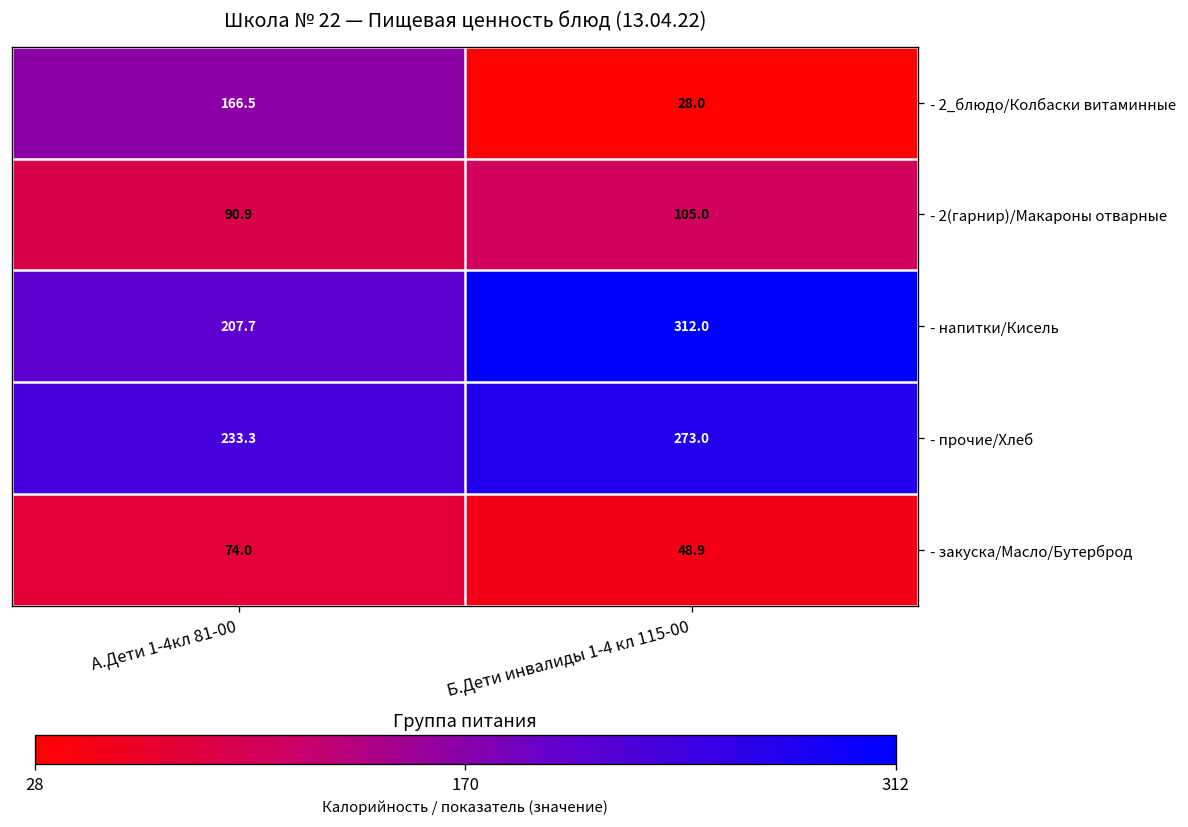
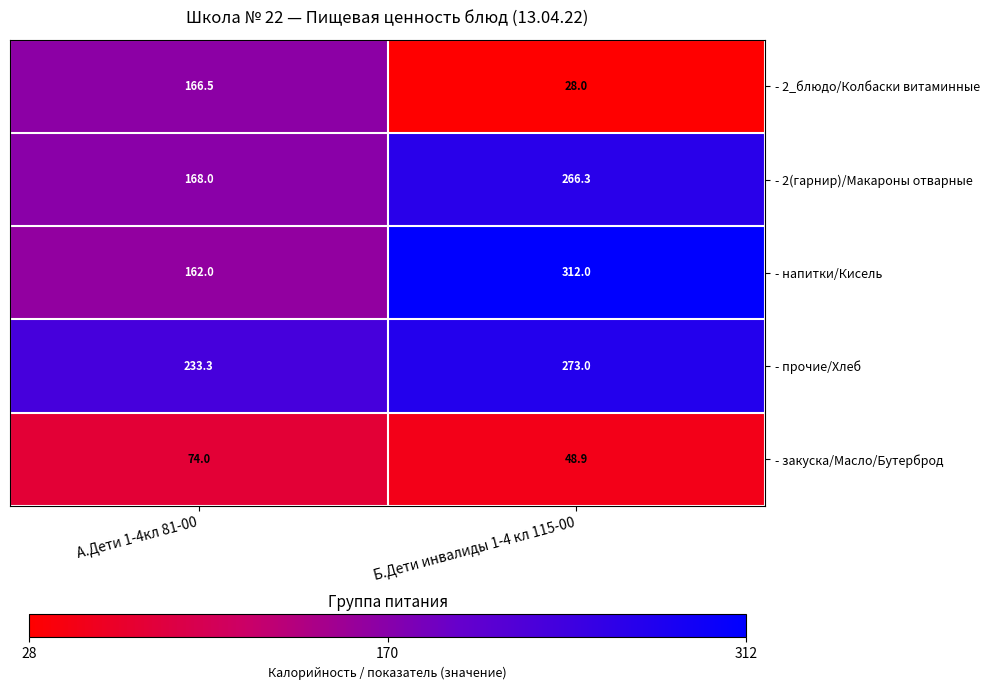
- 2(гарнир)/Макароны отварные, А.Дети 1-4кл 81-00: 90.9 -> 168.0
- 2(гарнир)/Макароны отварные, Б.Дети инвалиды 1-4 кл 115-00: 105.0 -> 266.3
- напитки/Кисель, А.Дети 1-4кл 81-00: 207.7 -> 162.0
